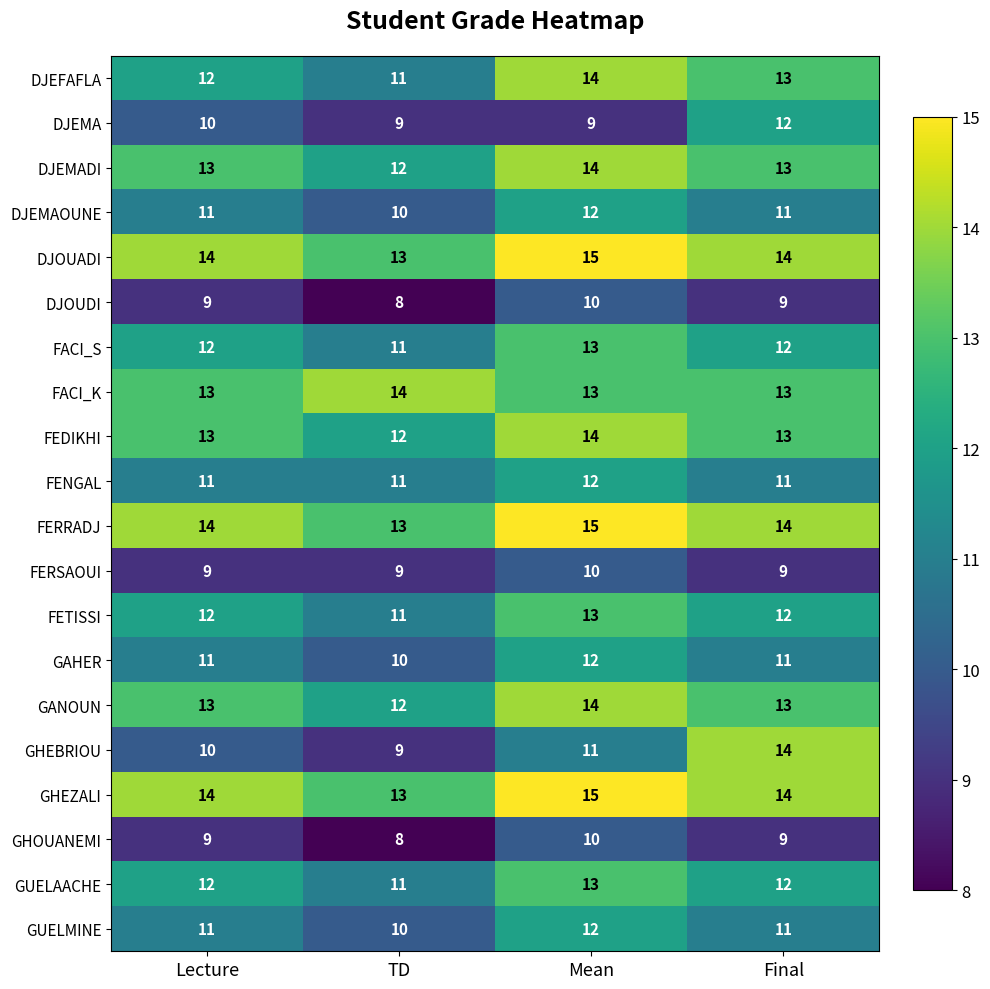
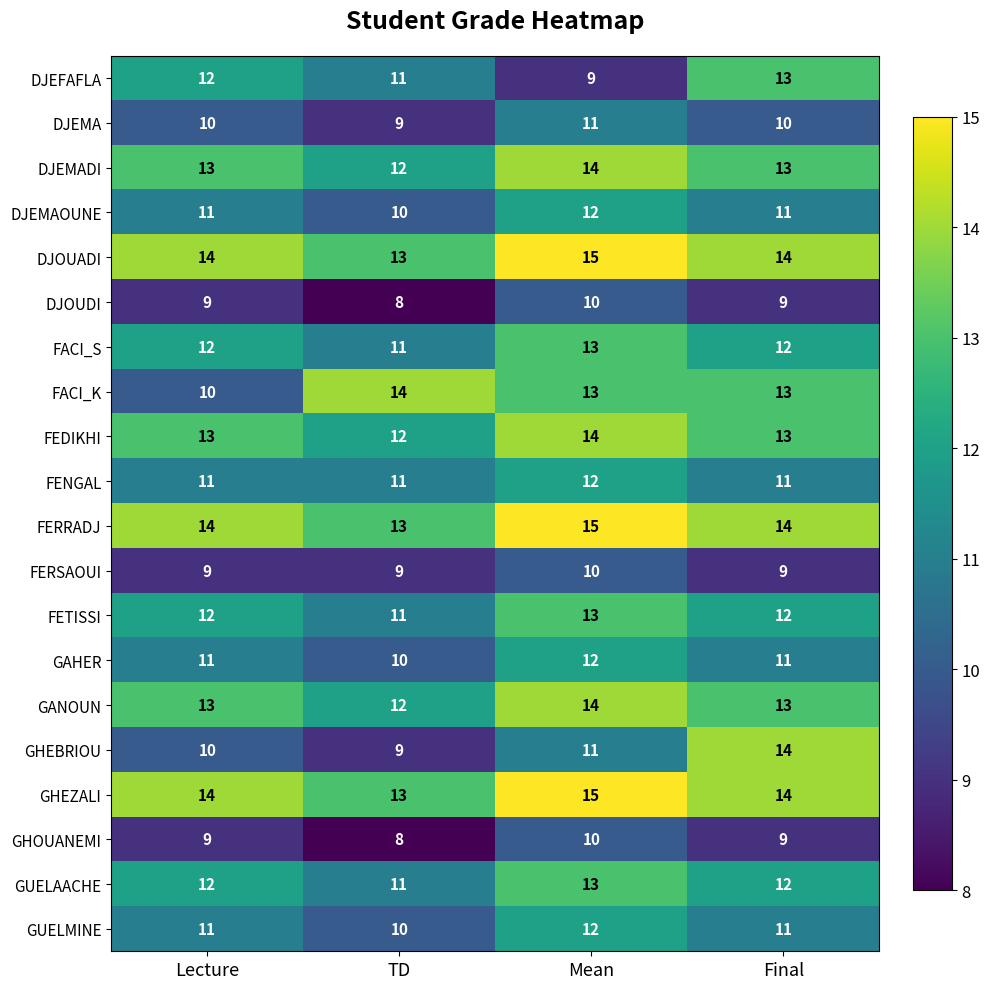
DJEFAFLA, Mean: 14 -> 9
DJEMA, Mean: 9 -> 11
DJEMA, Final: 12 -> 10
FACI_K, Lecture: 13 -> 10
